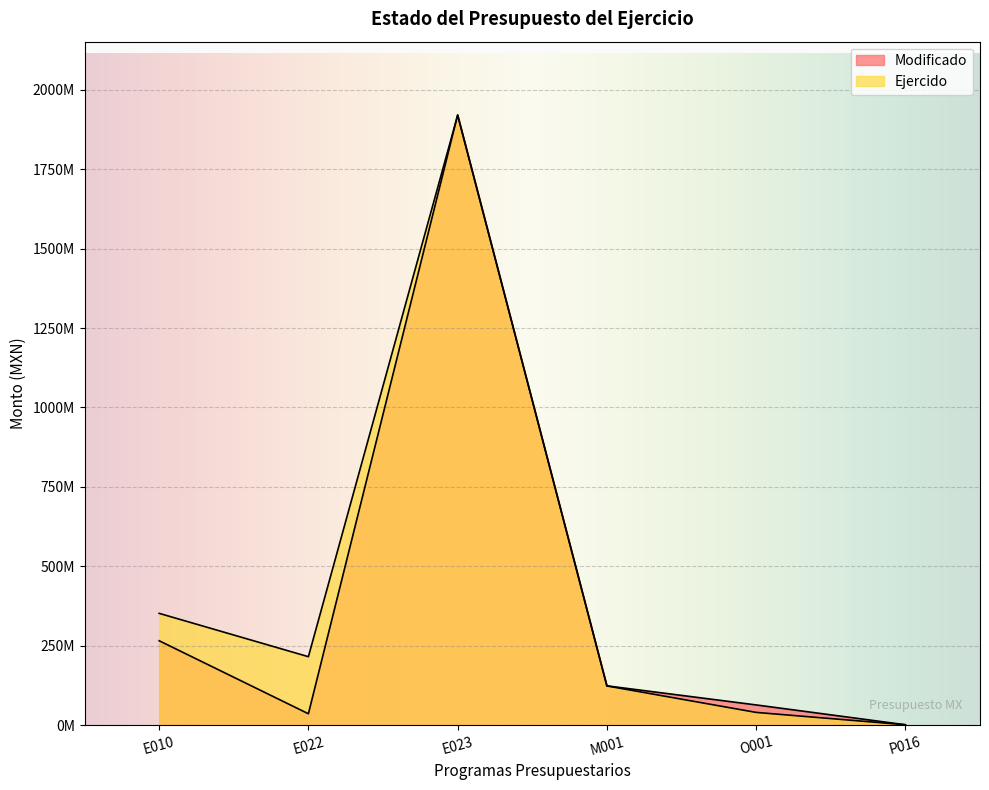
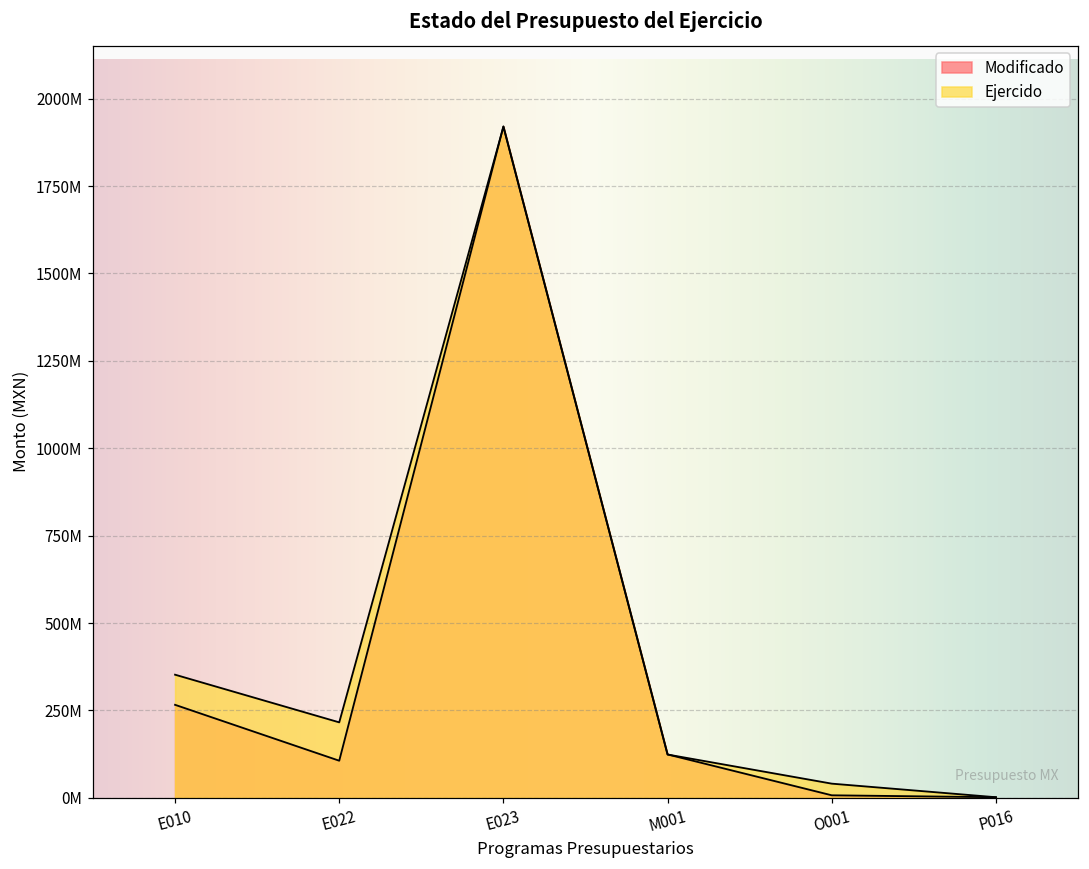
Modificado, E022: 40000000 -> 110000000
Modificado, O001: 60000000 -> 10000000
